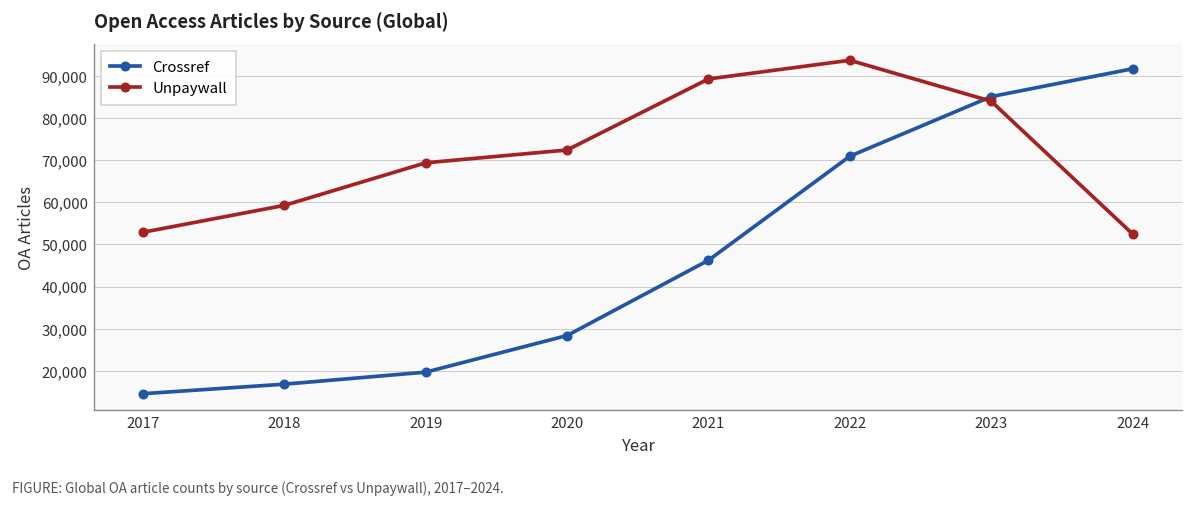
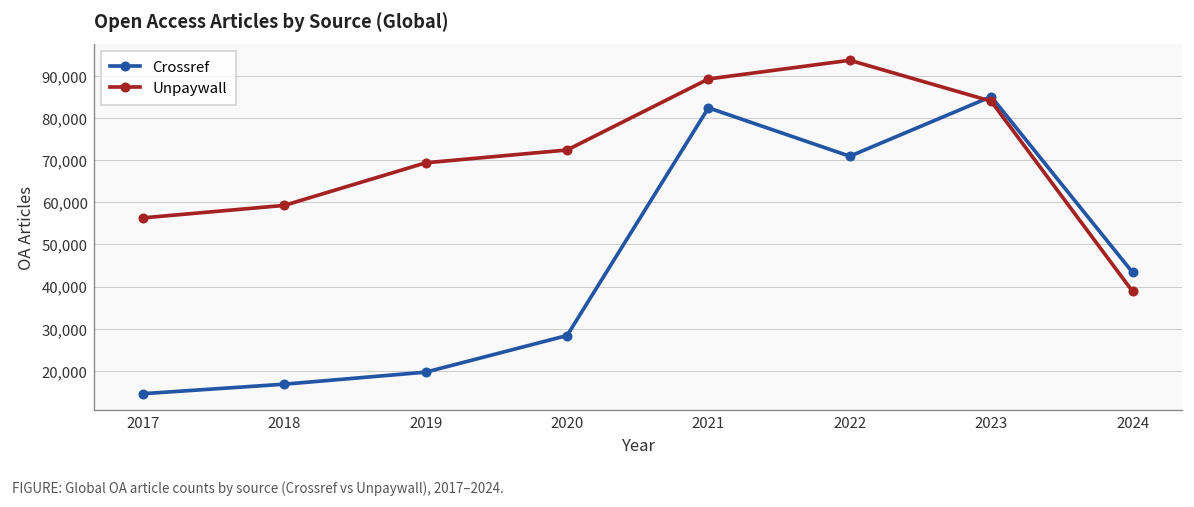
Unpaywall, 2017: 53,000 -> 56,000
Crossref, 2021: 46,000 -> 82,000
Crossref, 2024: 92,000 -> 43,000
Unpaywall, 2024: 53,000 -> 39,000
